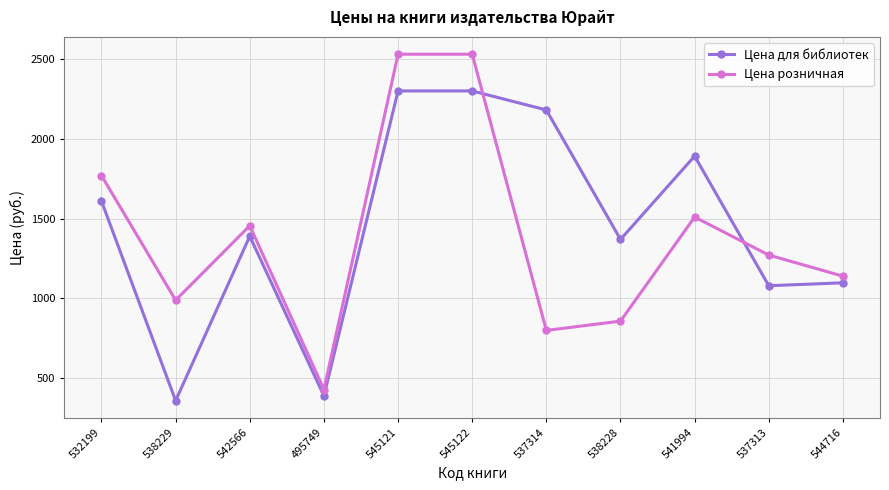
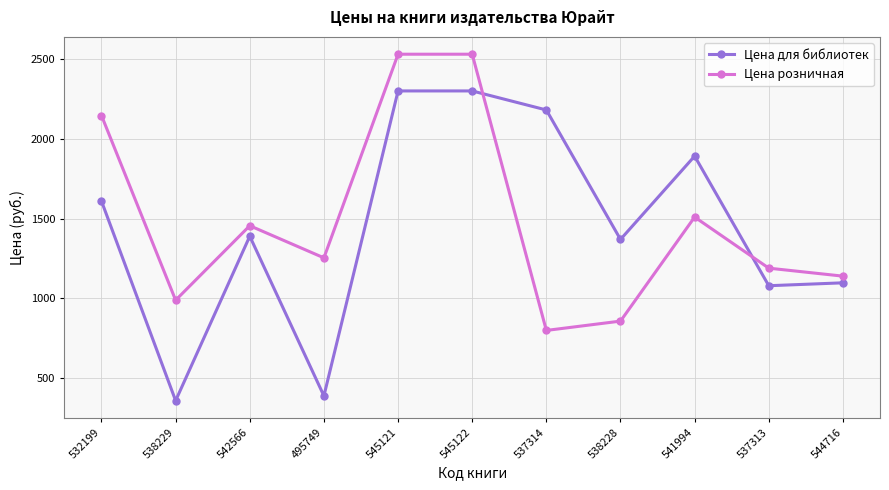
Цена розничная, 532199: 1770 -> 2150
Цена розничная, 495749: 430 -> 1250
Цена розничная, 537313: 1270 -> 1190
